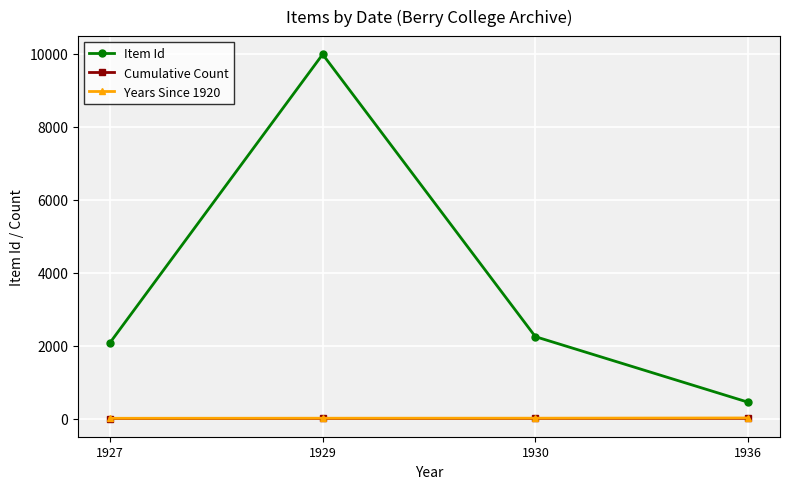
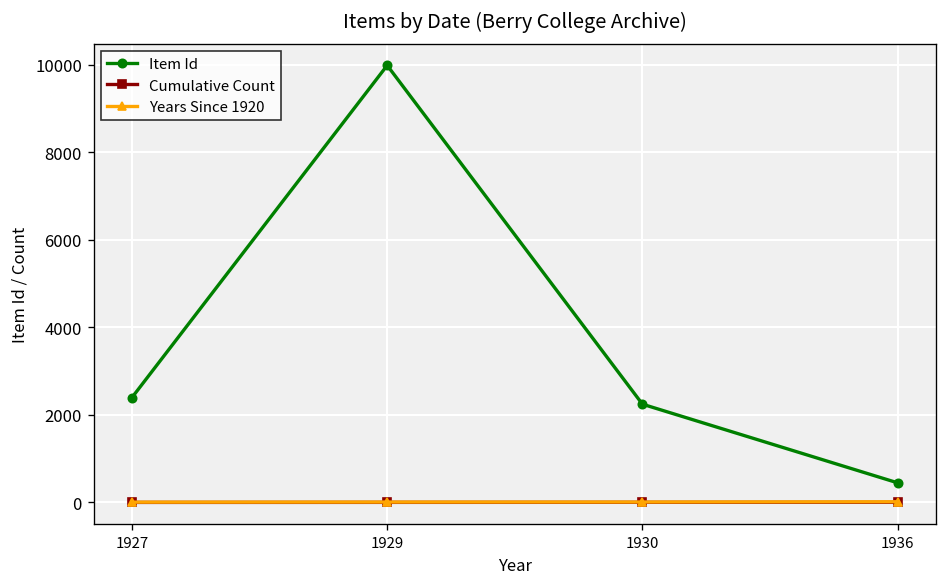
Item Id, 1927: 2100 -> 2400
